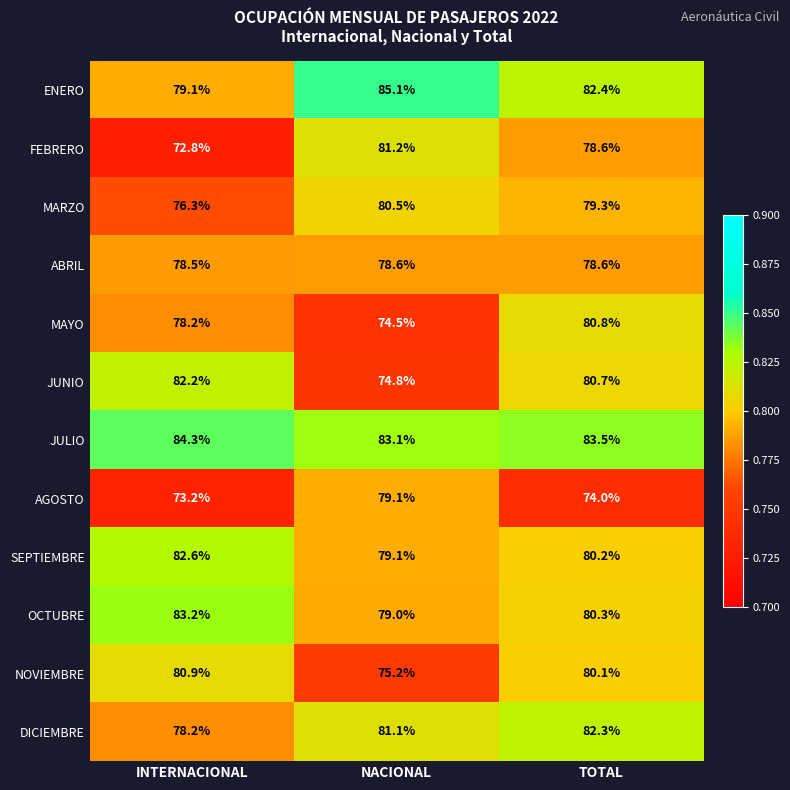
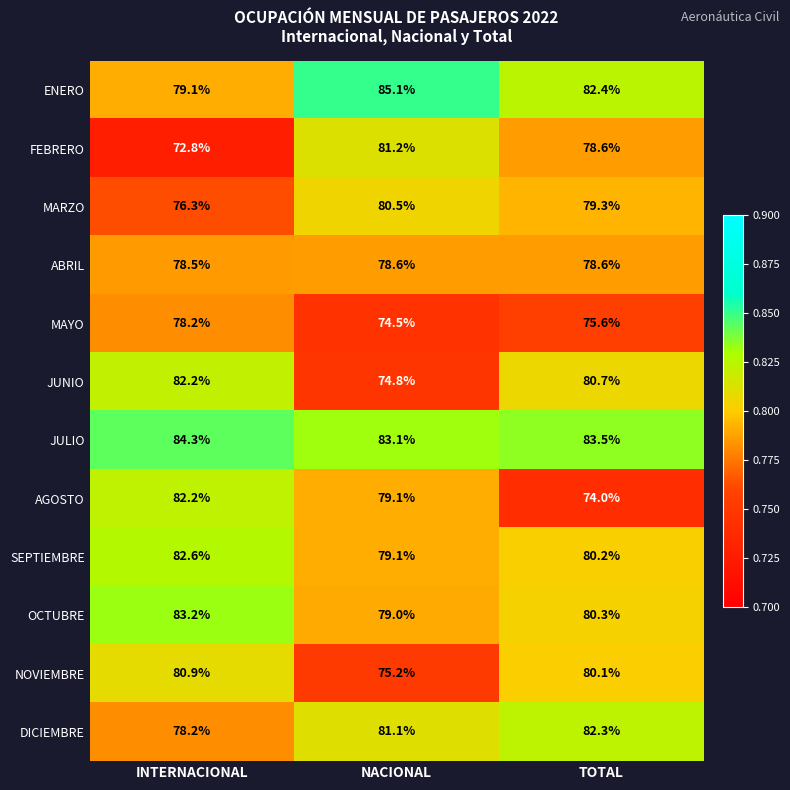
MAYO, TOTAL: 80.8% -> 75.6%
AGOSTO, INTERNACIONAL: 73.2% -> 82.2%
